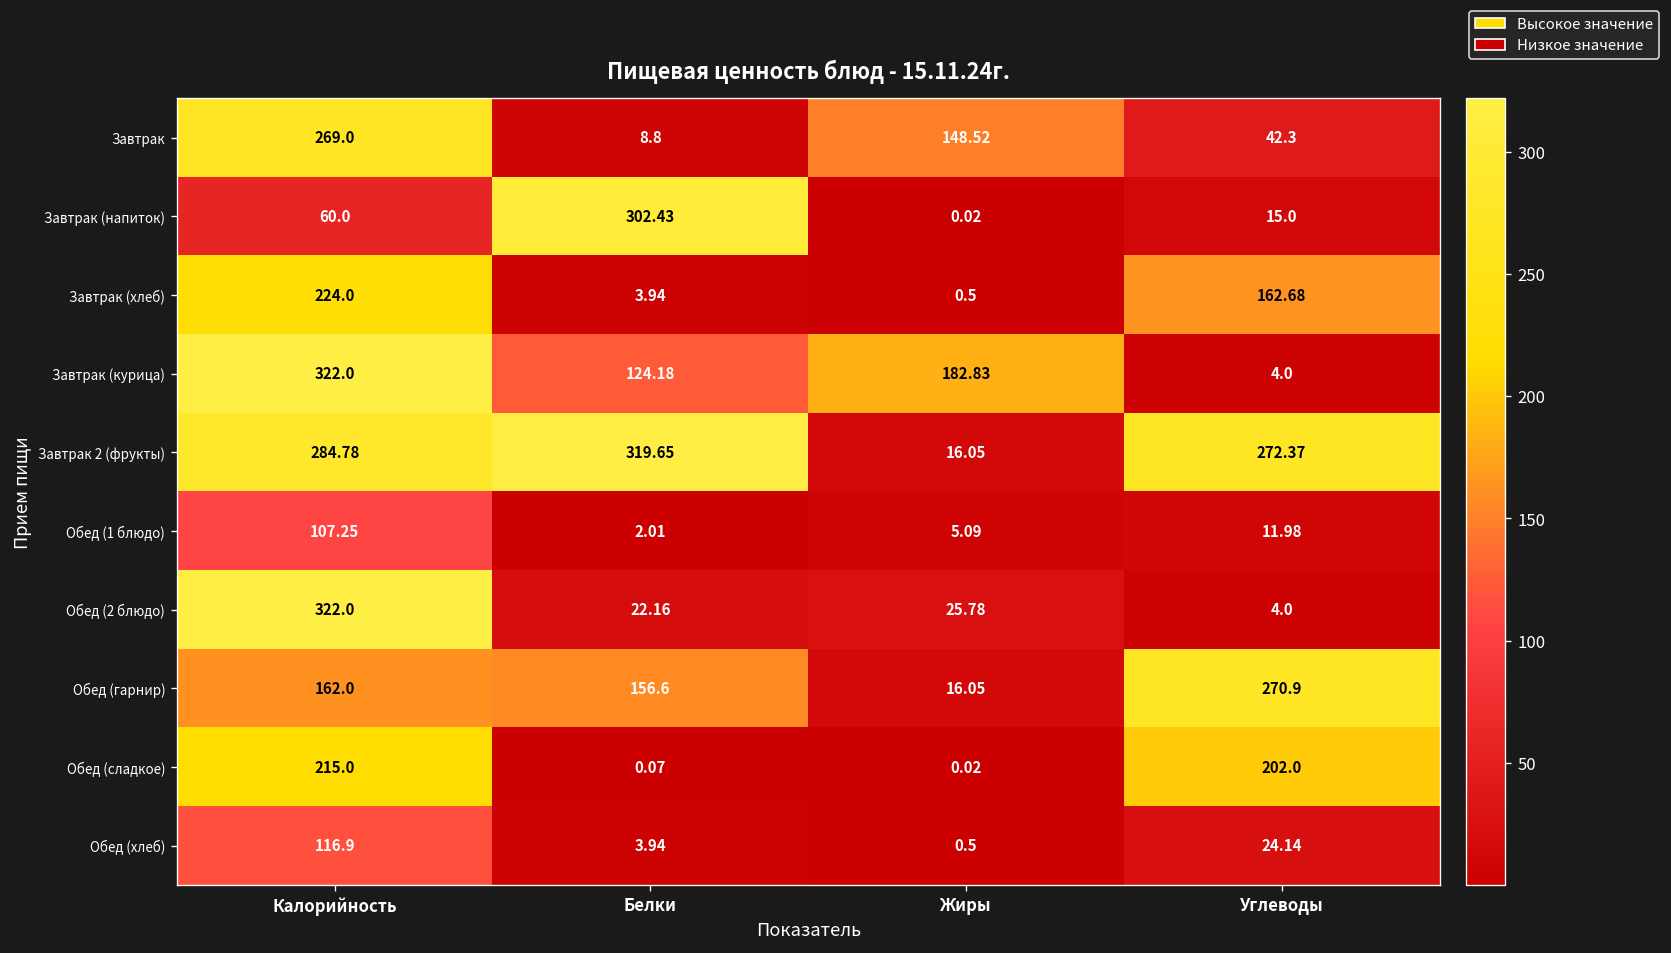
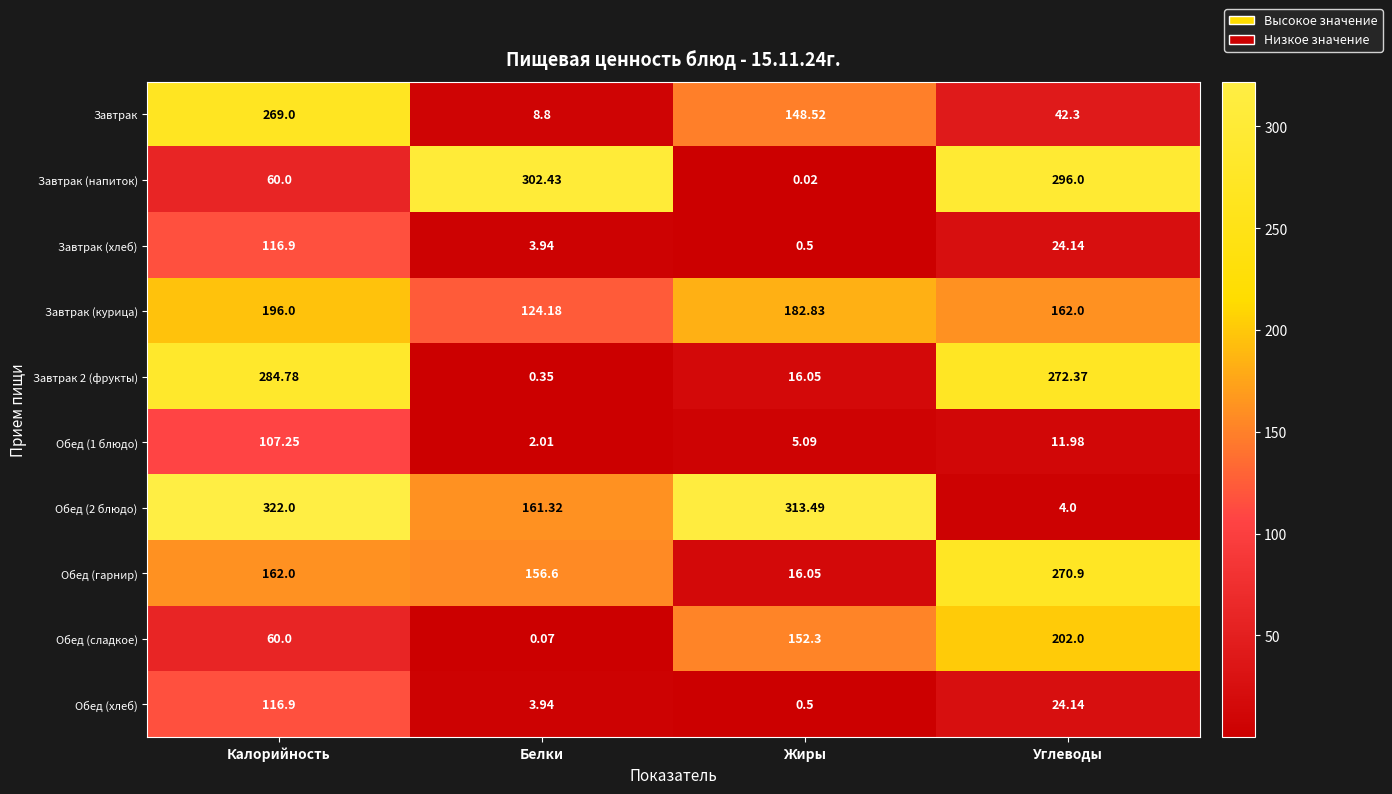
Завтрак (напиток), Углеводы: 15.0 -> 296.0
Завтрак (хлеб), Калорийность: 224.0 -> 116.9
Завтрак (хлеб), Углеводы: 162.68 -> 24.14
Завтрак (курица), Калорийность: 322.0 -> 196.0
Завтрак (курица), Углеводы: 4.0 -> 162.0
Завтрак 2 (фрукты), Белки: 319.65 -> 0.35
Обед (2 блюдо), Белки: 22.16 -> 161.32
Обед (2 блюдо), Жиры: 25.78 -> 313.49
Обед (сладкое), Калорийность: 215.0 -> 60.0
Обед (сладкое), Жиры: 0.02 -> 152.3
